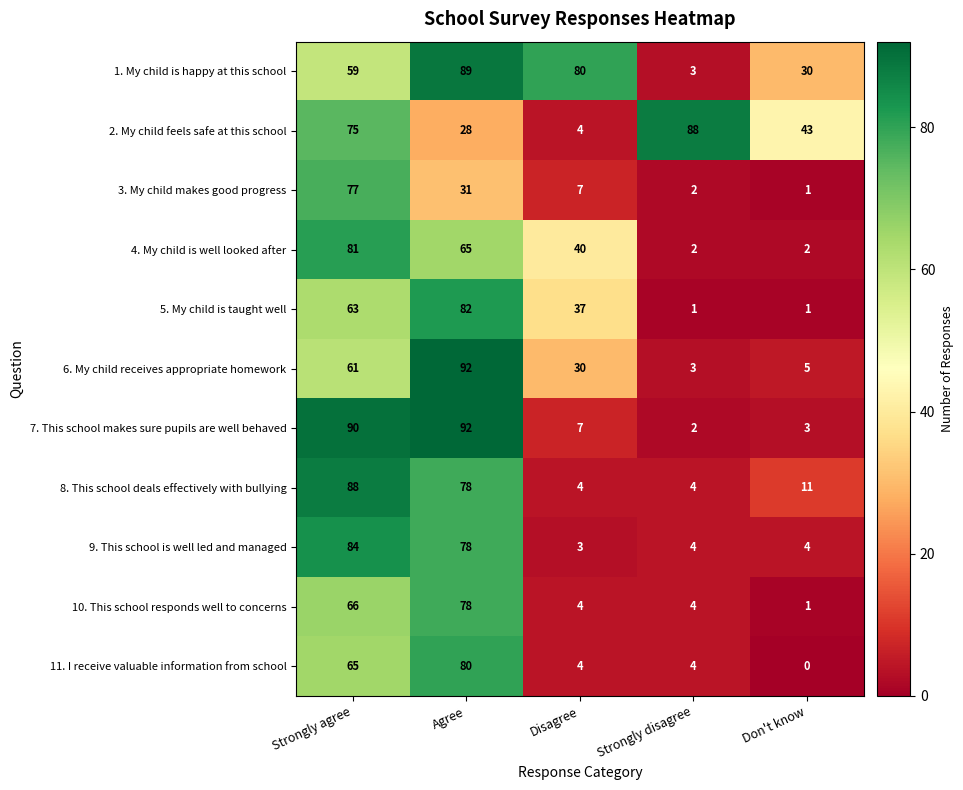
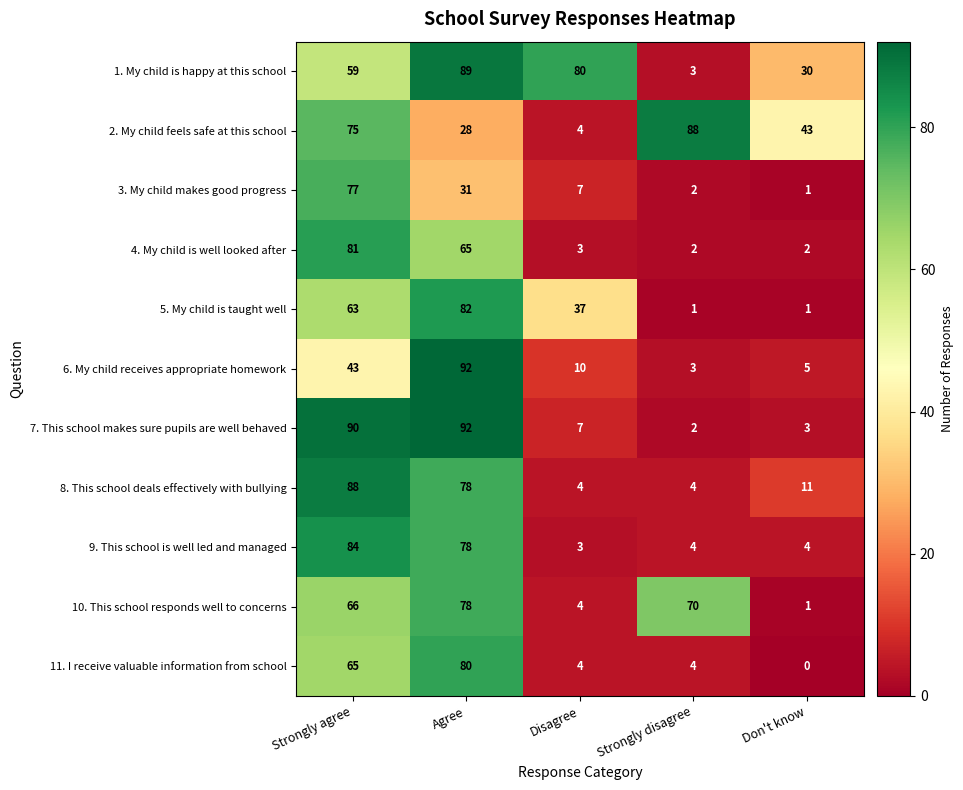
4. My child is well looked after, Disagree: 40 -> 3
6. My child receives appropriate homework, Strongly agree: 61 -> 43
6. My child receives appropriate homework, Disagree: 30 -> 10
10. This school responds well to concerns, Strongly disagree: 4 -> 70
